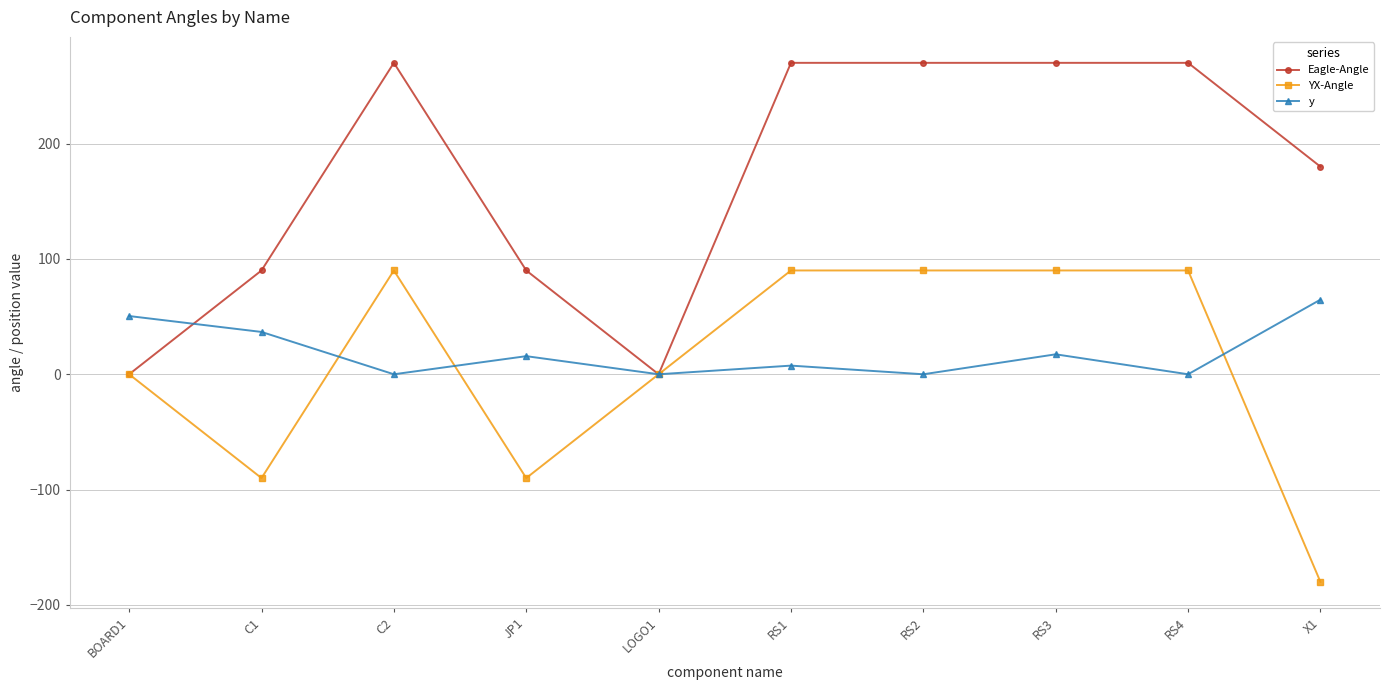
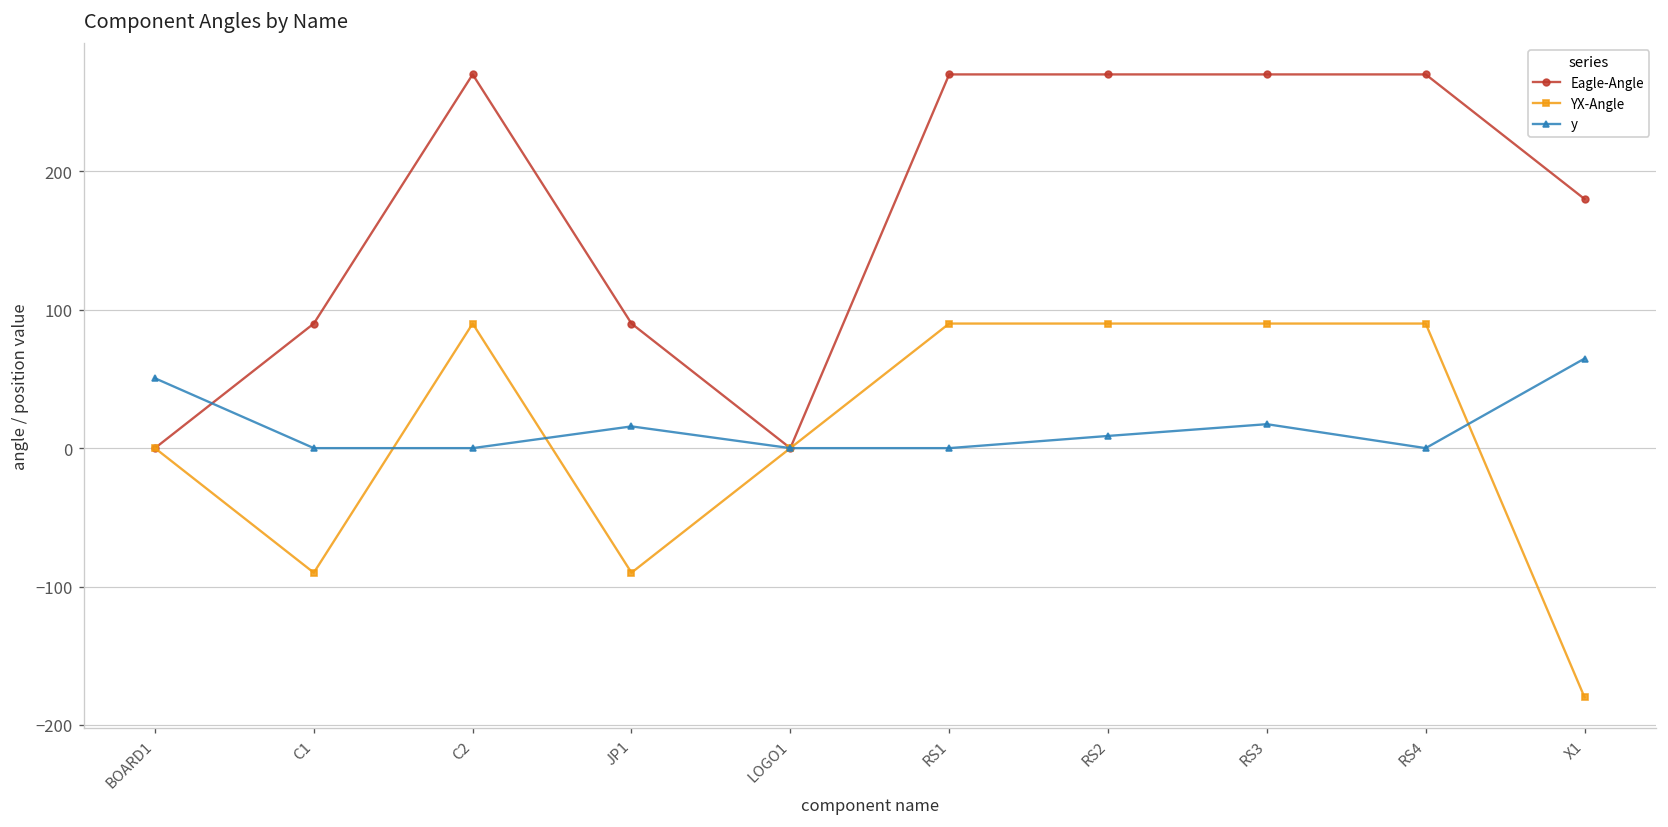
y, C1: 37 -> 0
y, RS1: 8 -> 0
y, RS2: 0 -> 9
